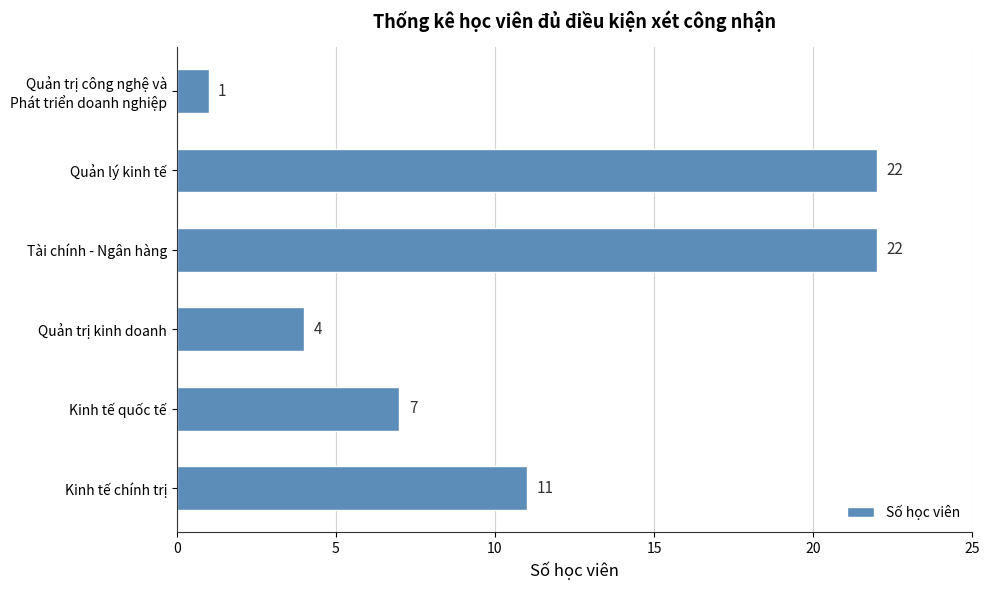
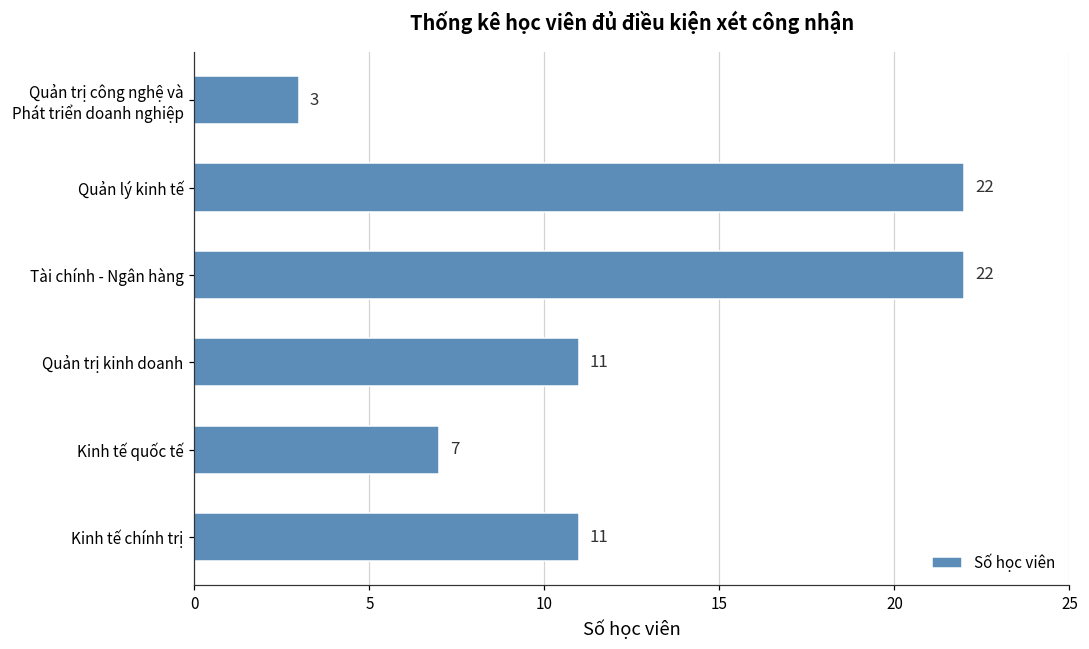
Quản trị công nghệ và Phát triển doanh nghiệp: 1 -> 3
Quản trị kinh doanh: 4 -> 11
